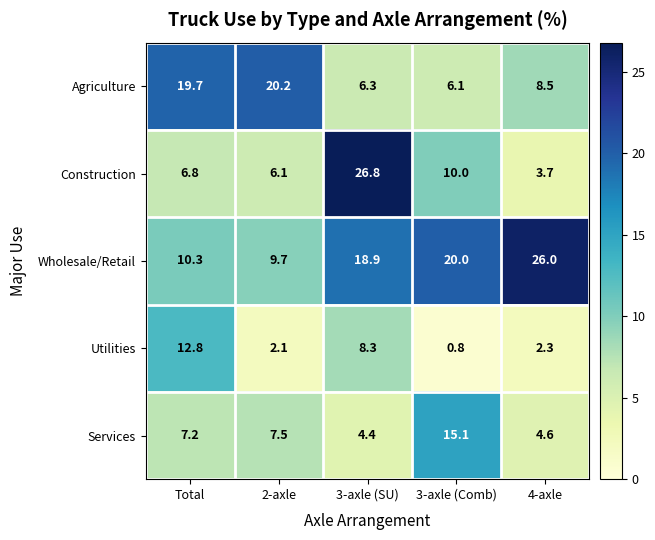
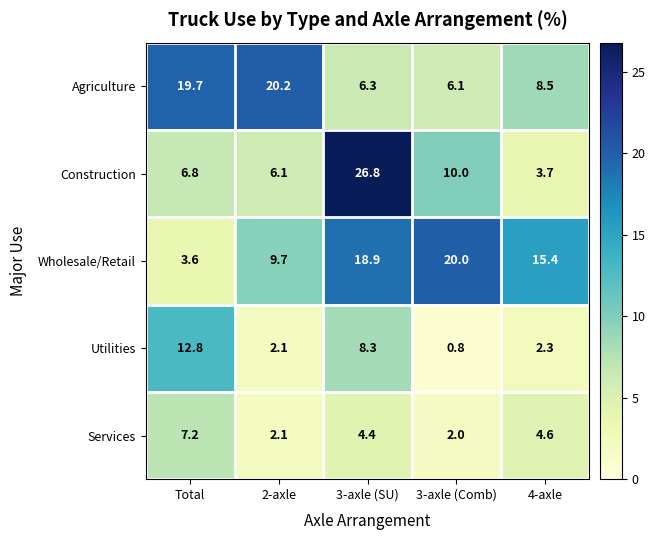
Wholesale/Retail, Total: 10.3 -> 3.6
Wholesale/Retail, 4-axle: 26.0 -> 15.4
Services, 2-axle: 7.5 -> 2.1
Services, 3-axle (Comb): 15.1 -> 2.0
